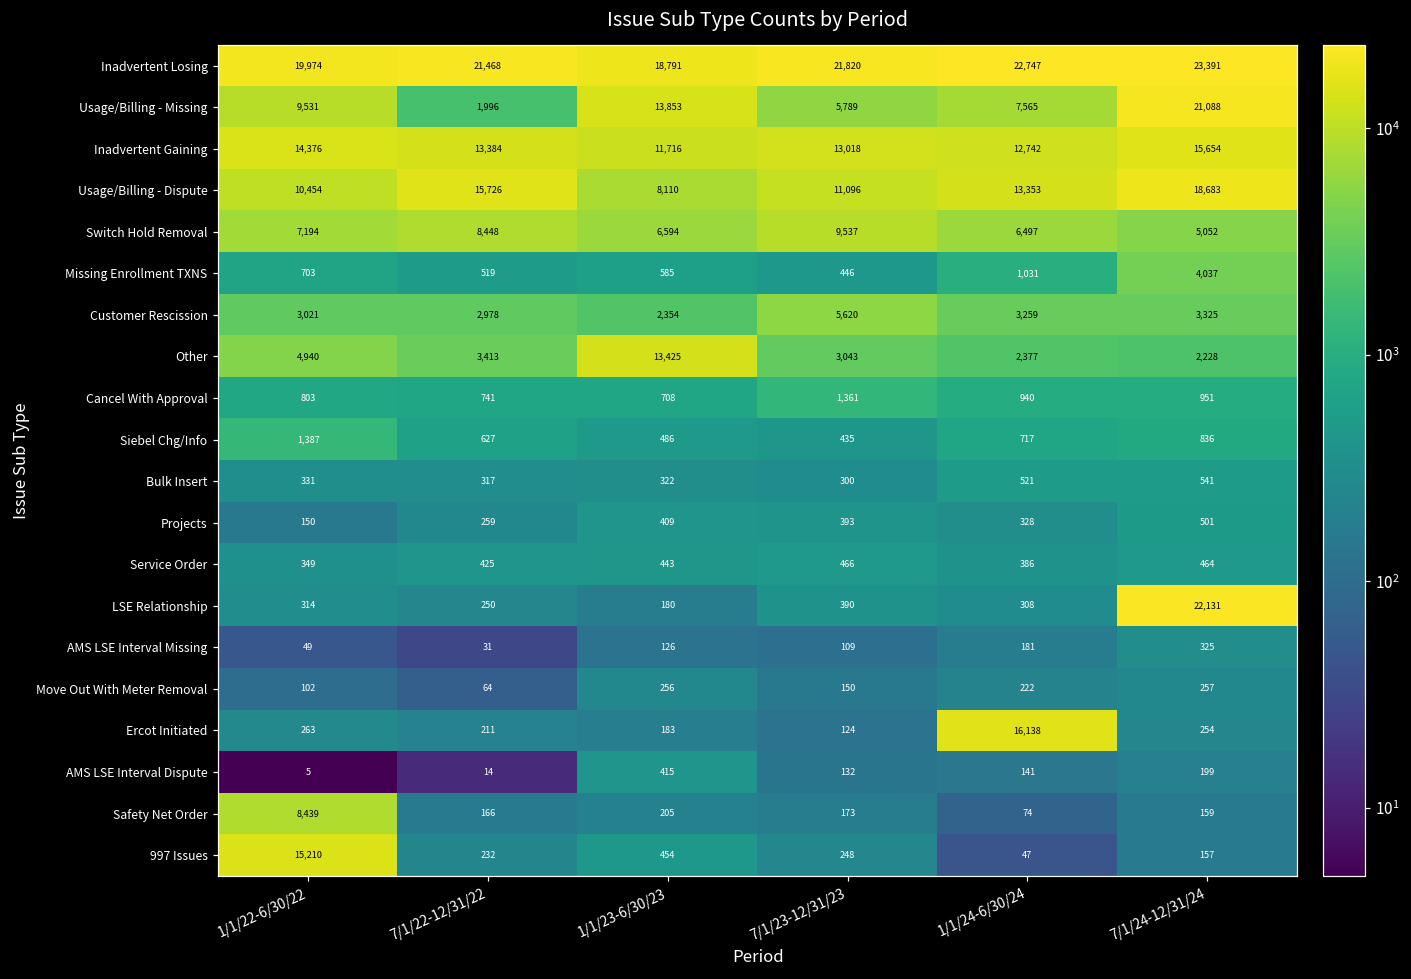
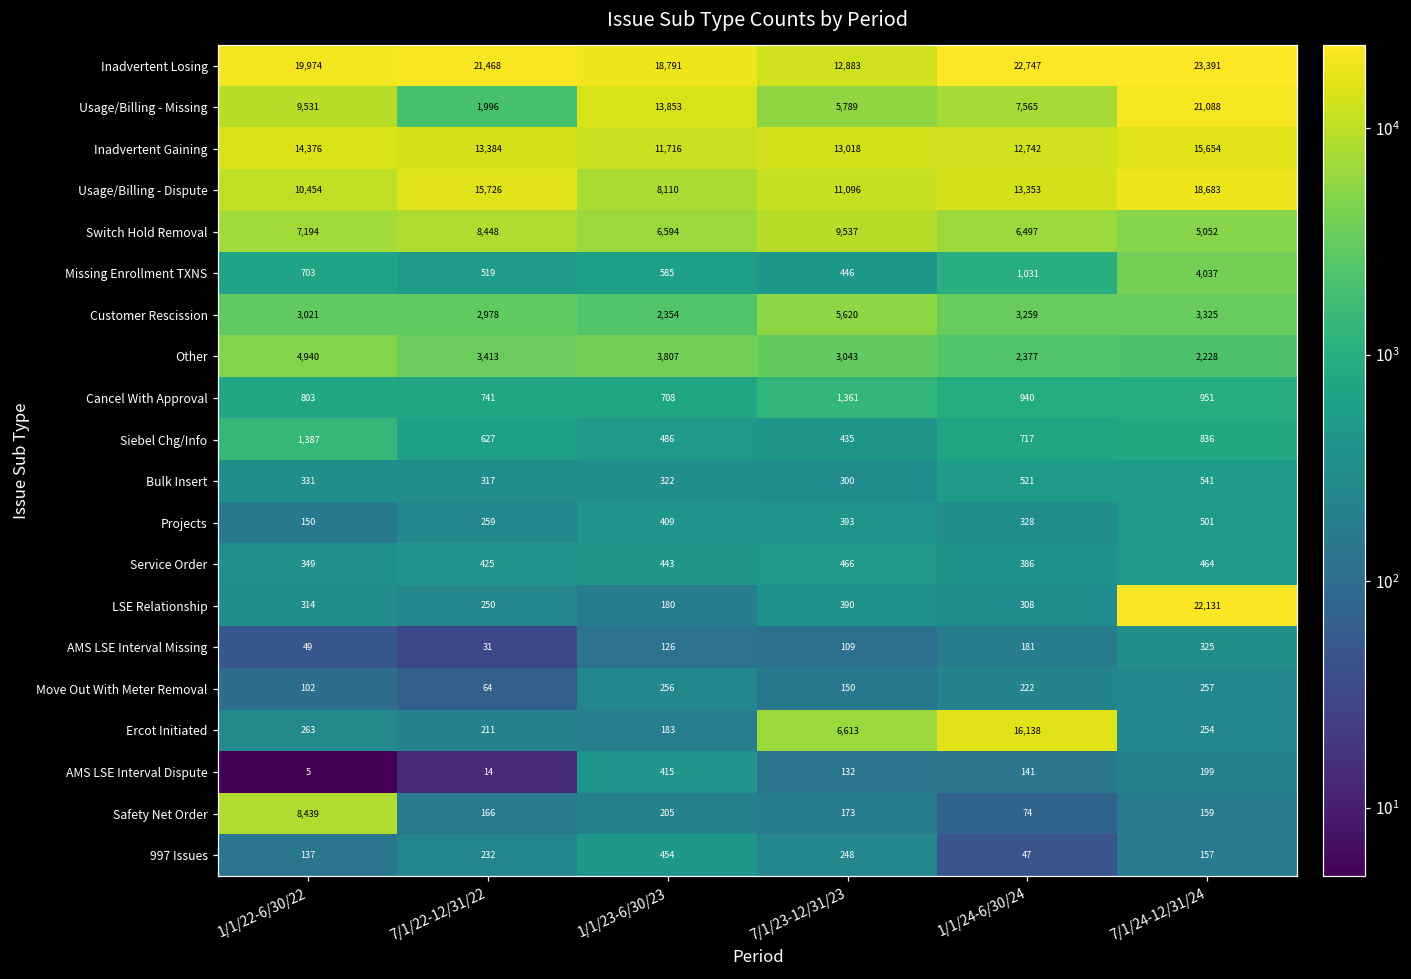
Inadvertent Losing, 7/1/23-12/31/23: 21,820 -> 12,883
Other, 1/1/23-6/30/23: 13,425 -> 3,807
Ercot Initiated, 7/1/23-12/31/23: 124 -> 6,613
997 Issues, 1/1/22-6/30/22: 15,210 -> 137
